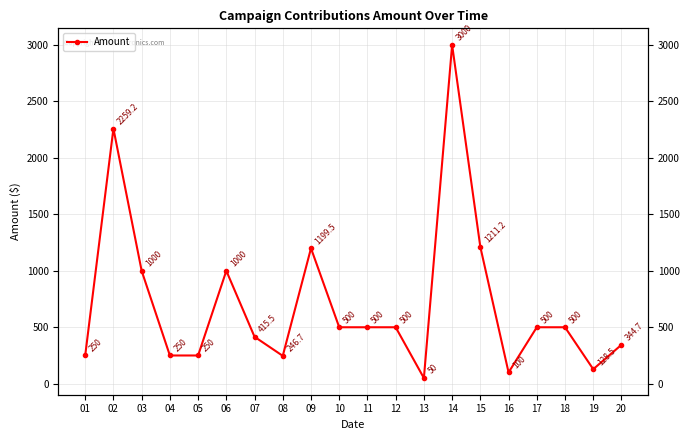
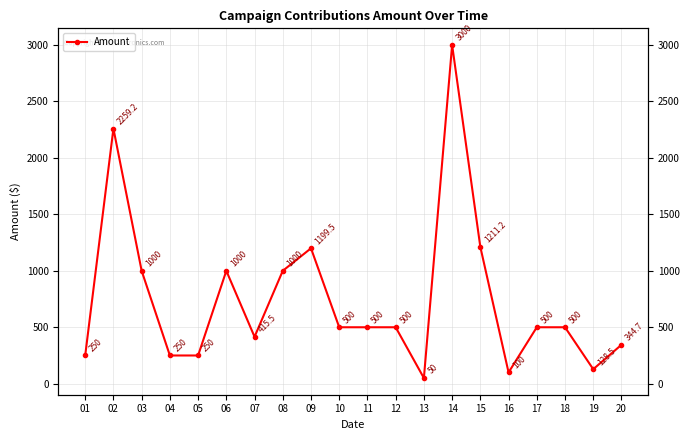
08: 246.7 -> 1000
